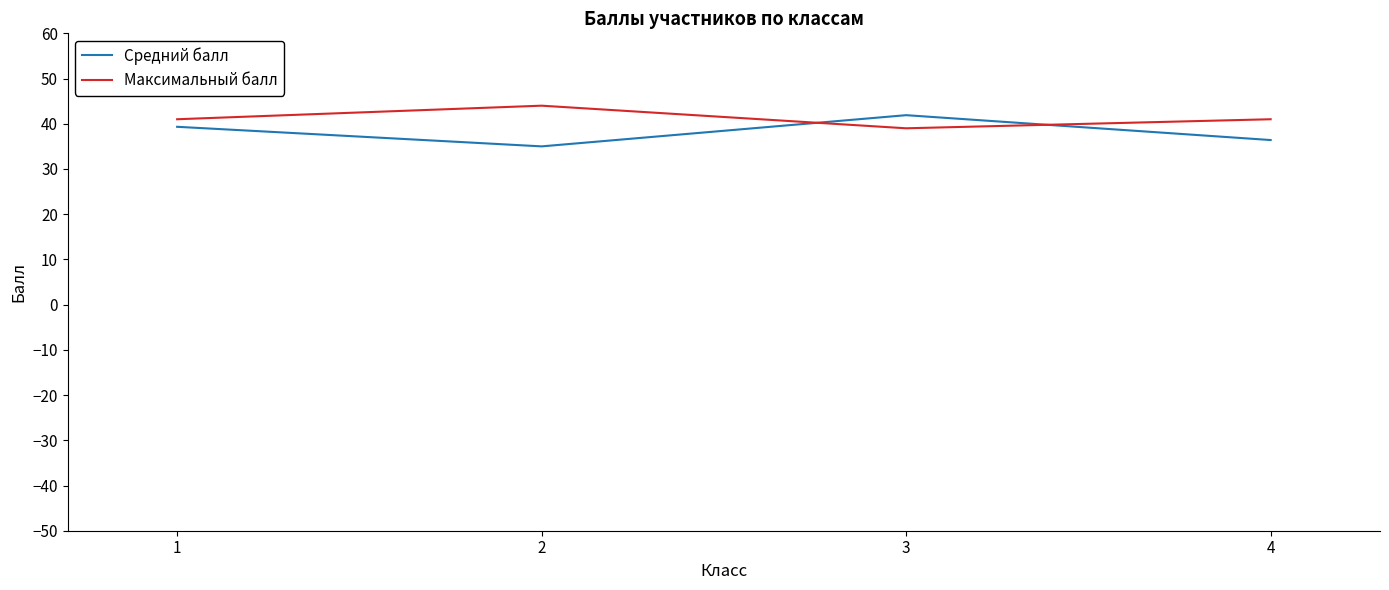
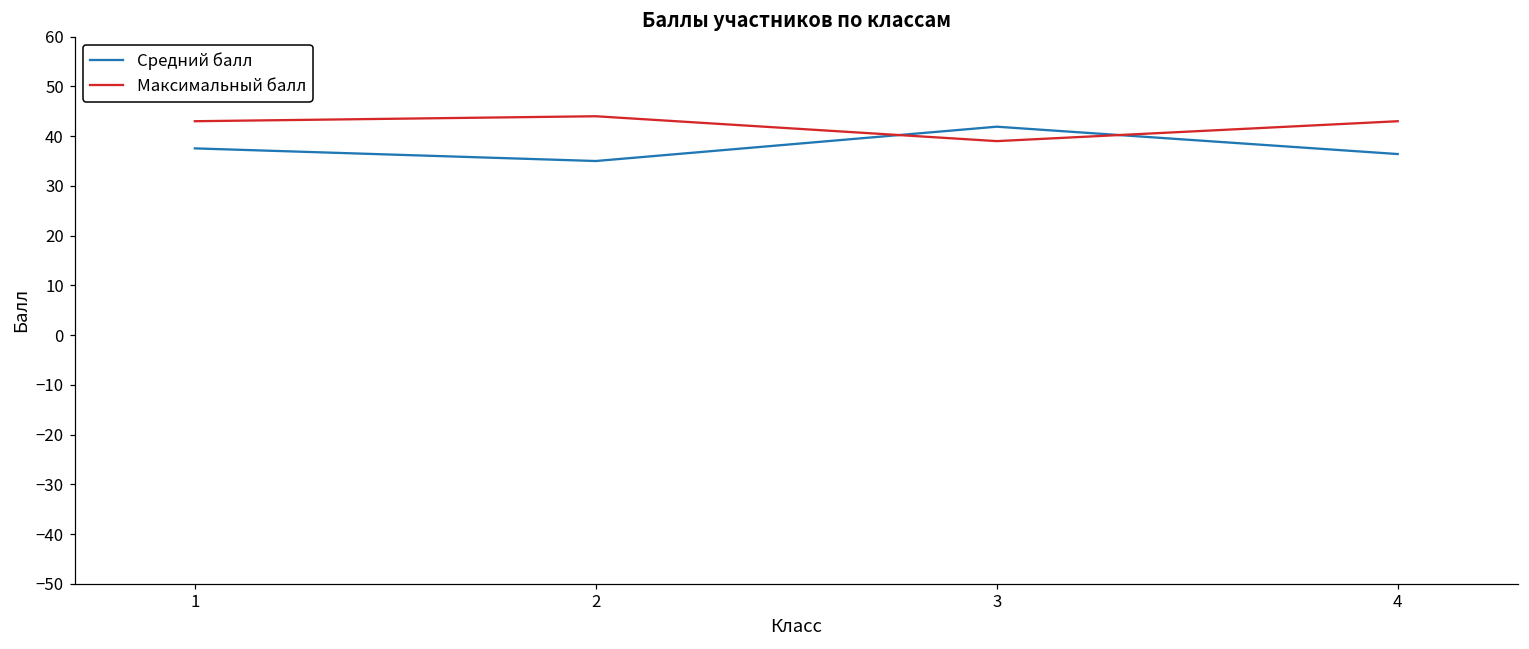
Средний балл, 1: 39 -> 38
Максимальный балл, 1: 41 -> 43
Максимальный балл, 4: 41 -> 43
